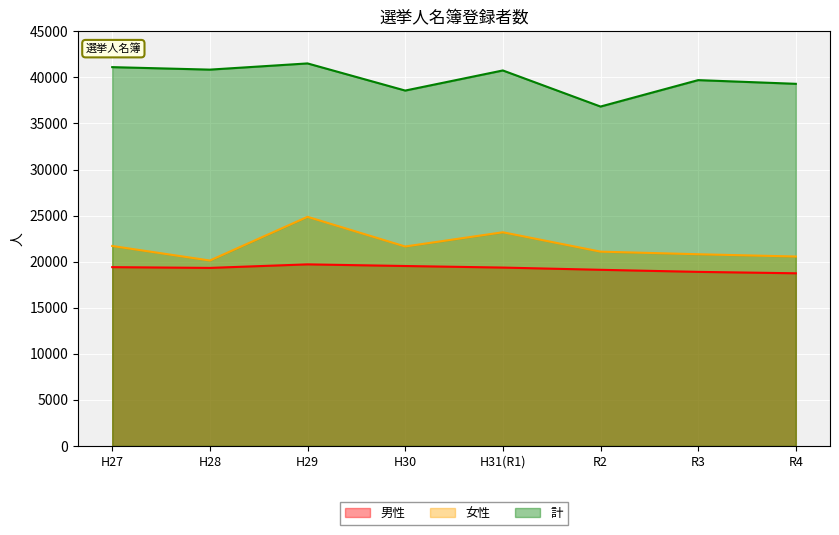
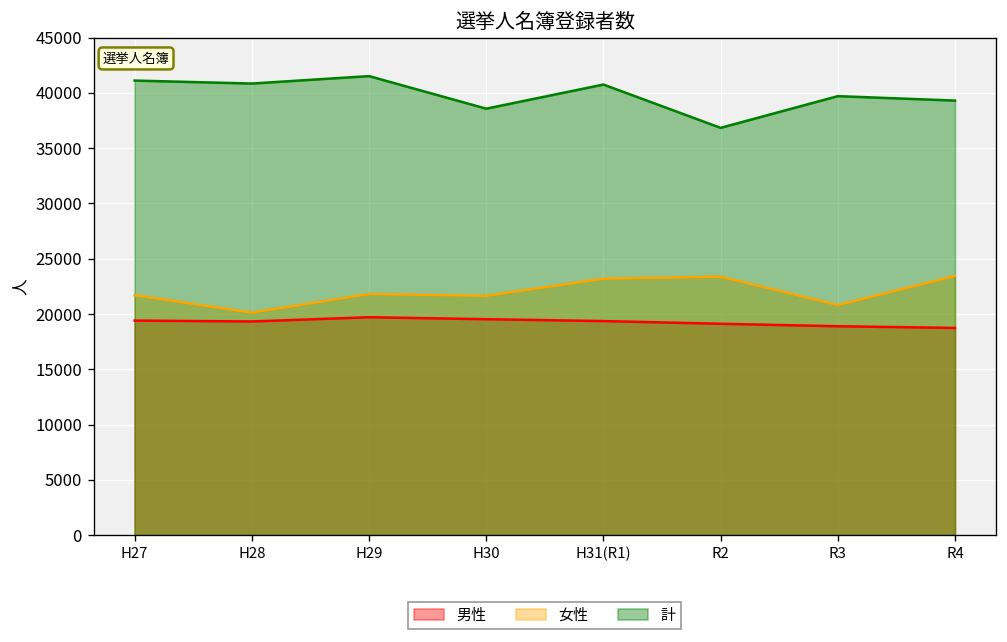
女性, H29: 25000 -> 22000
女性, R2: 21000 -> 23000
女性, R4: 21000 -> 23000
